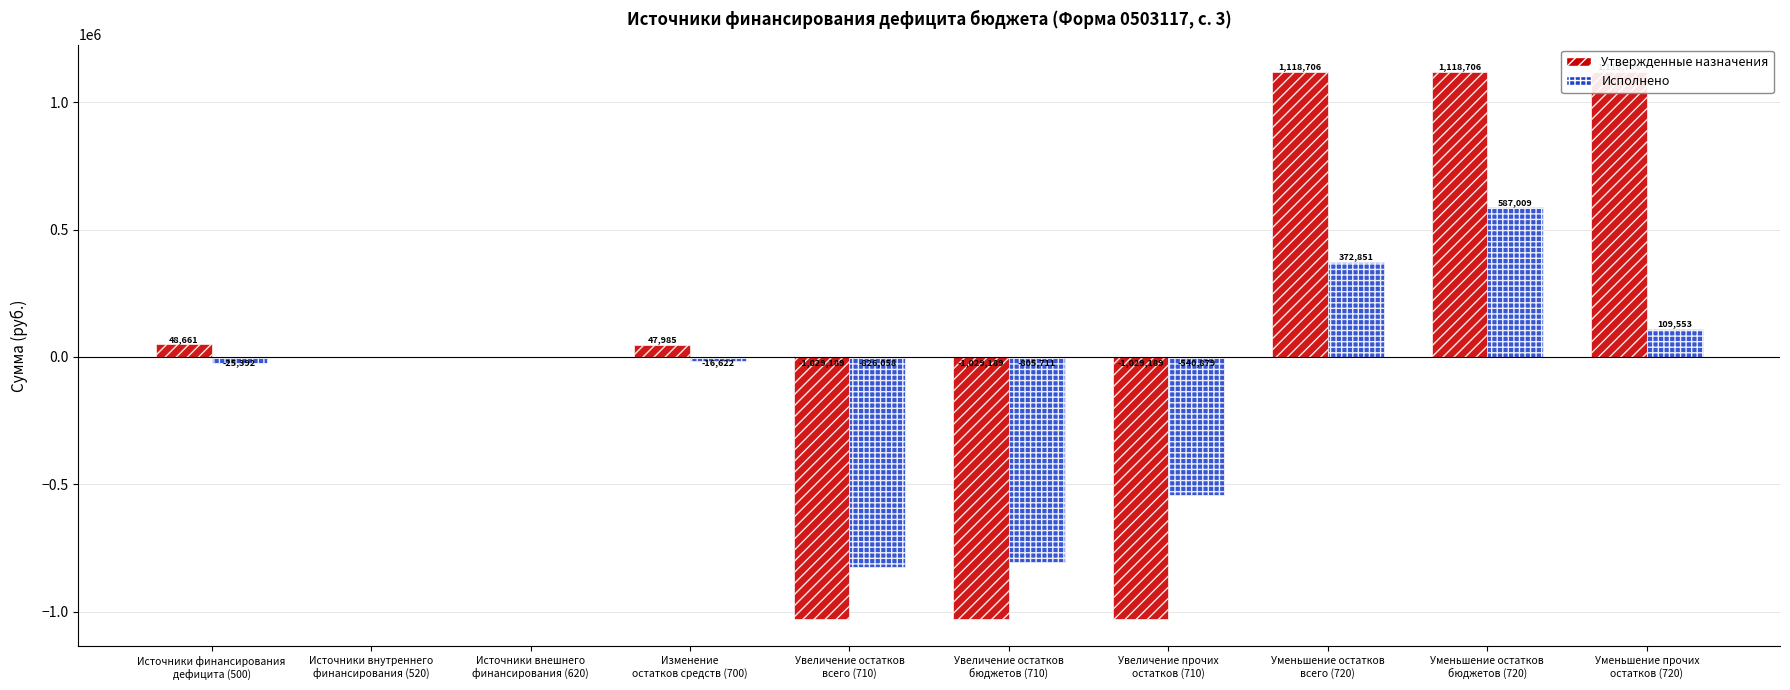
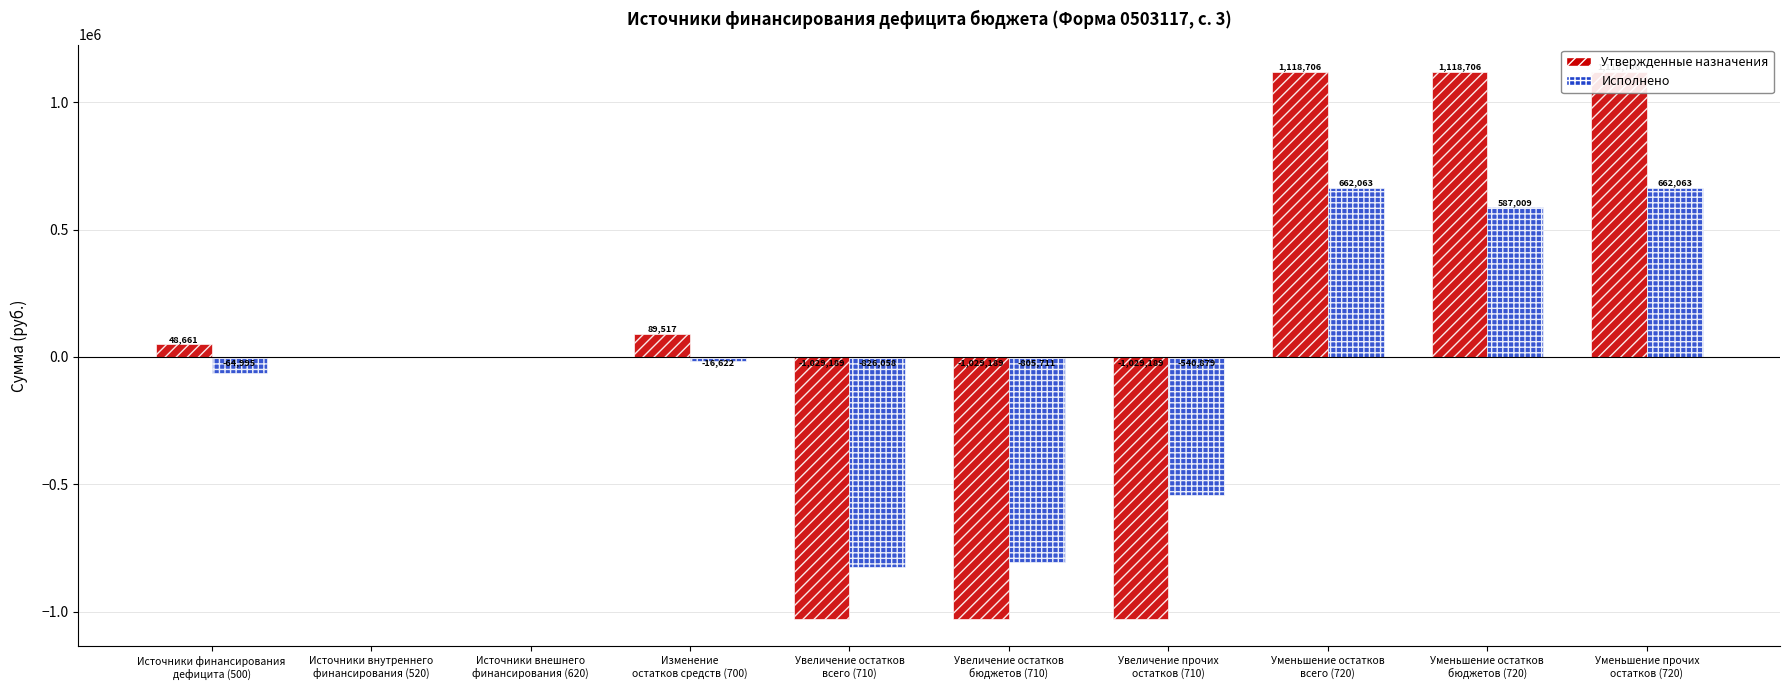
Исполнено, Источники финансирования дефицита (500): -25,392 -> -64,995
Утвержденные назначения, Изменение остатков средств (700): 47,985 -> 89,517
Исполнено, Уменьшение остатков всего (720): 372,851 -> 662,063
Исполнено, Уменьшение прочих остатков (720): 109,553 -> 662,063
